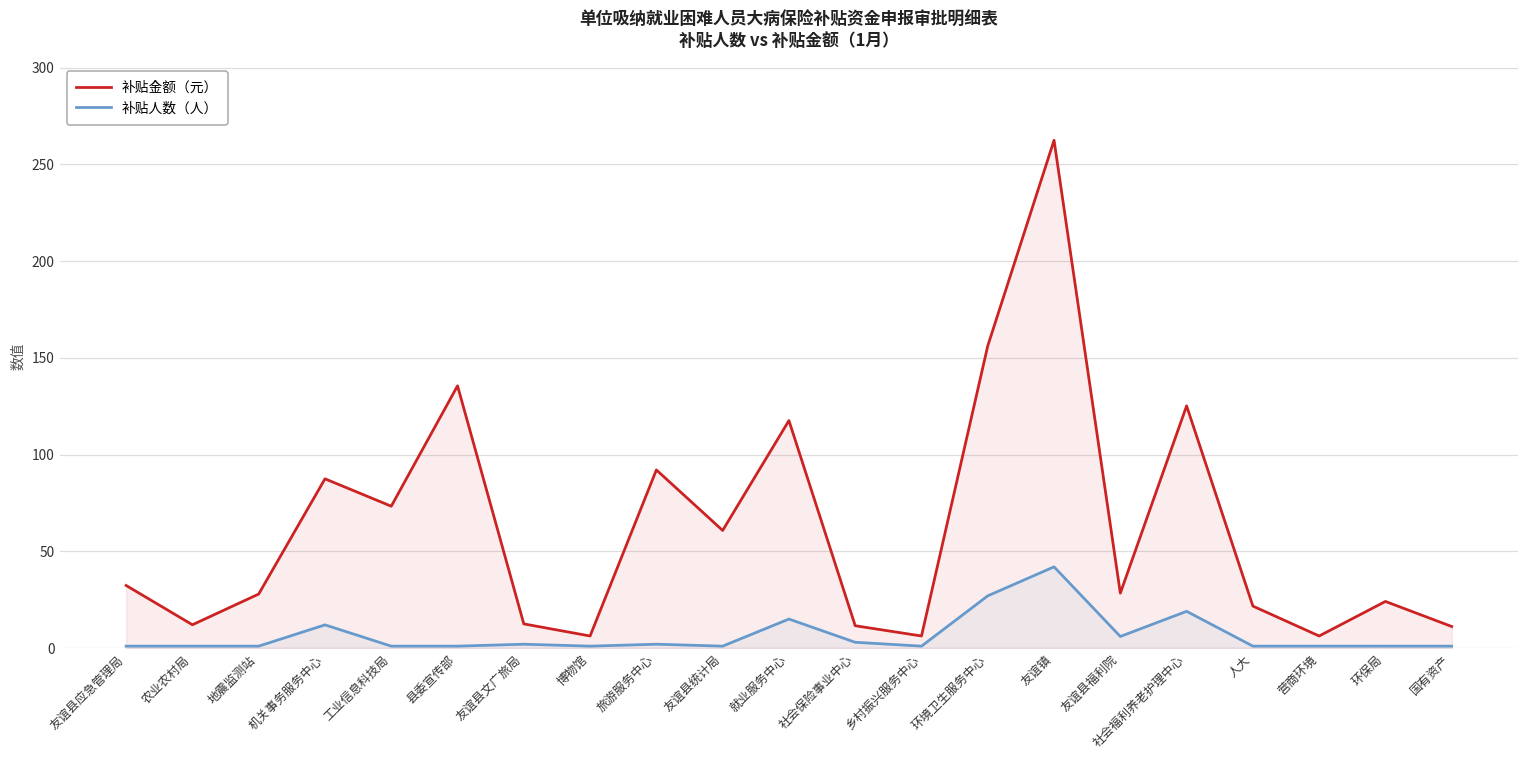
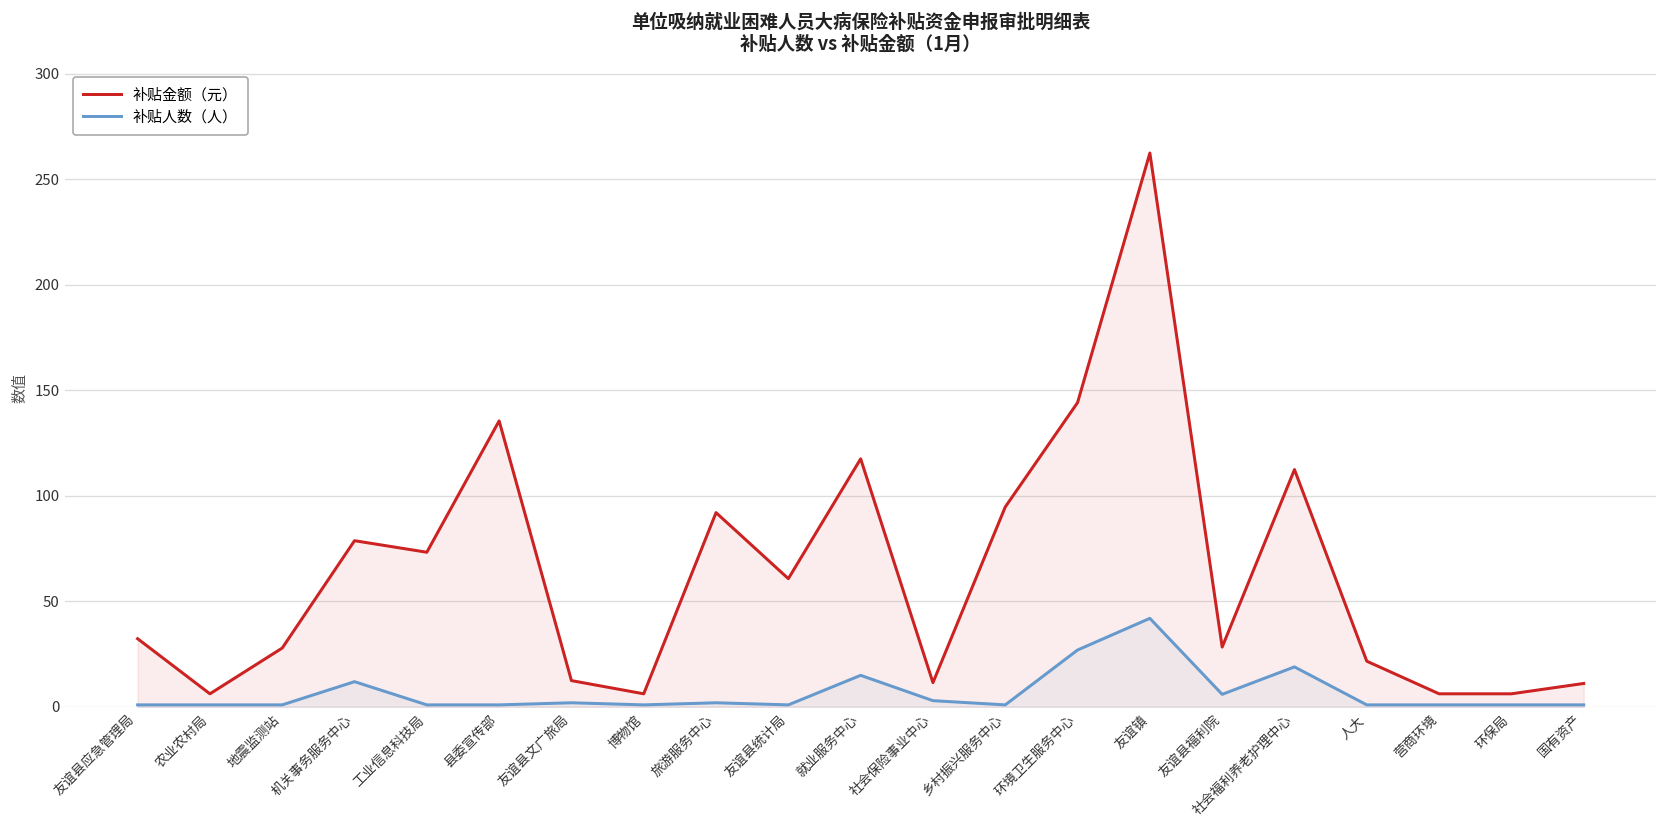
补贴金额（元）, 农业农村局: 12 -> 6
补贴金额（元）, 机关事务服务中心: 88 -> 79
补贴金额（元）, 乡村振兴服务中心: 6 -> 95
补贴金额（元）, 环境卫生服务中心: 156 -> 144
补贴金额（元）, 社会福利养老护理中心: 125 -> 113
补贴金额（元）, 环保局: 24 -> 6
